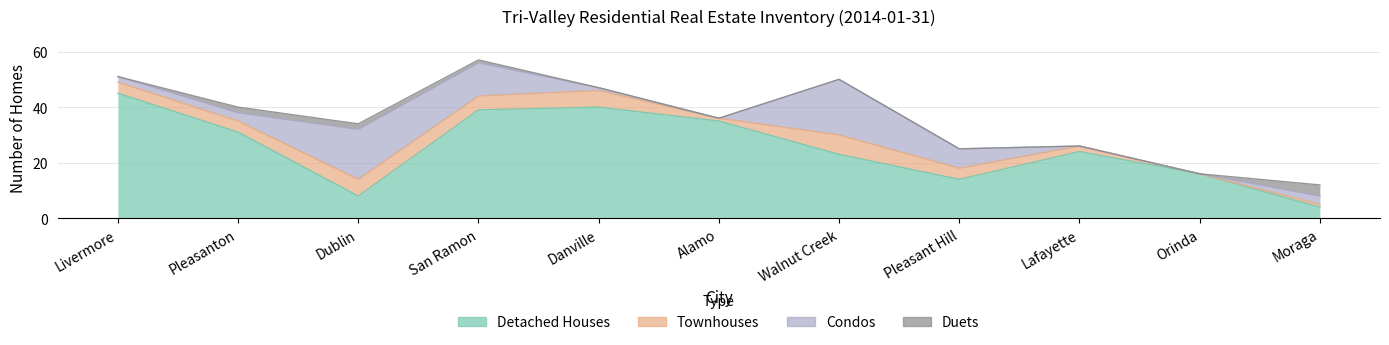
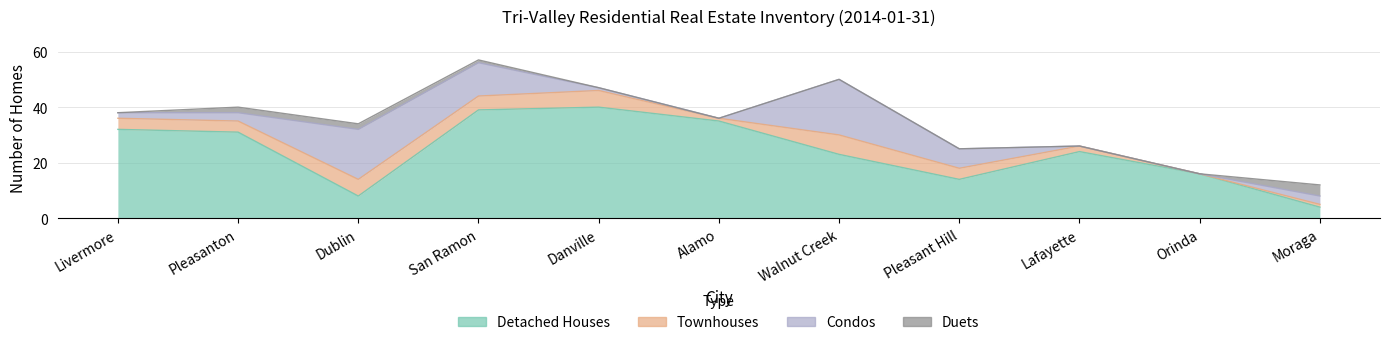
Detached Houses, Livermore: 45 -> 32
